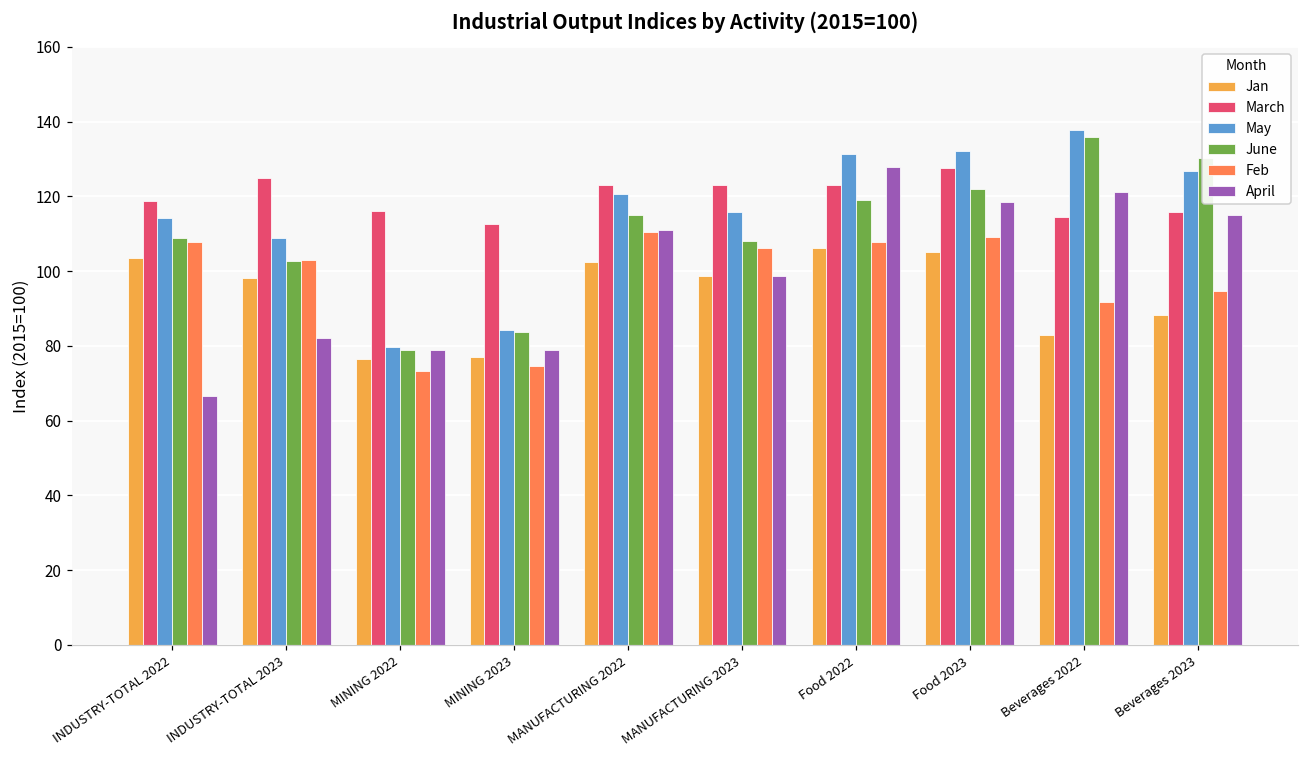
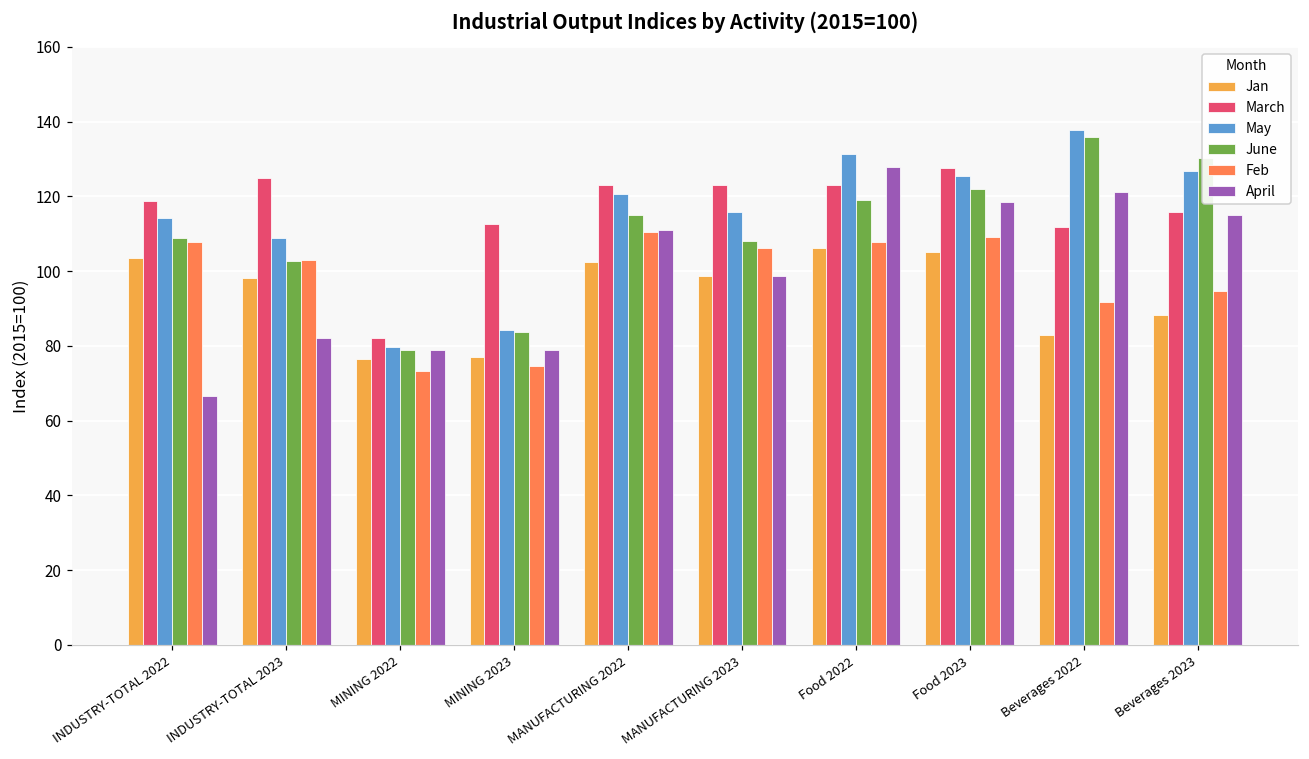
March, MINING 2022: 116 -> 82
May, Food 2023: 132 -> 126
March, Beverages 2022: 115 -> 112
